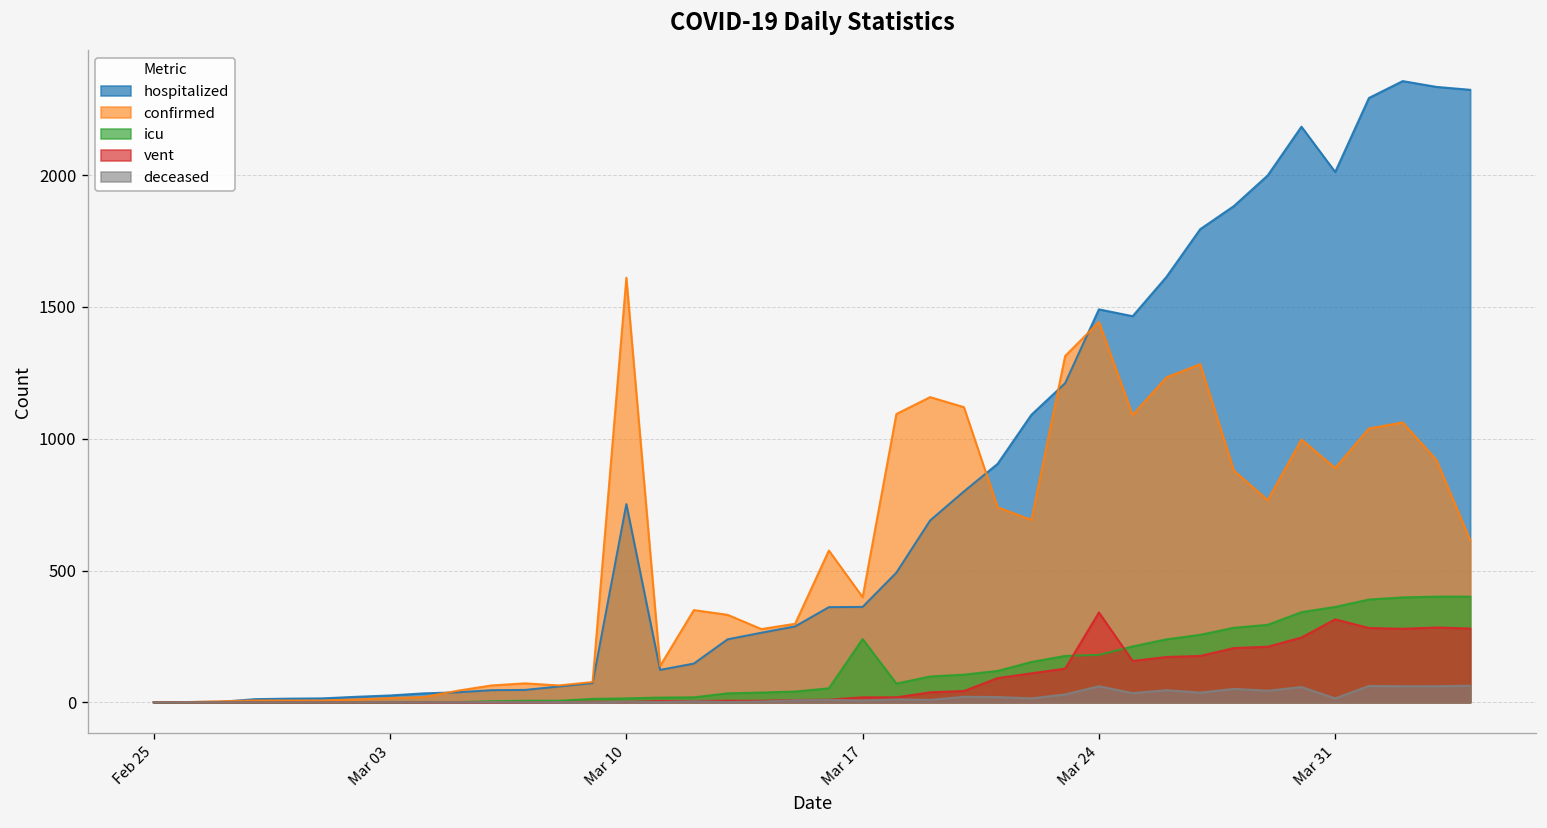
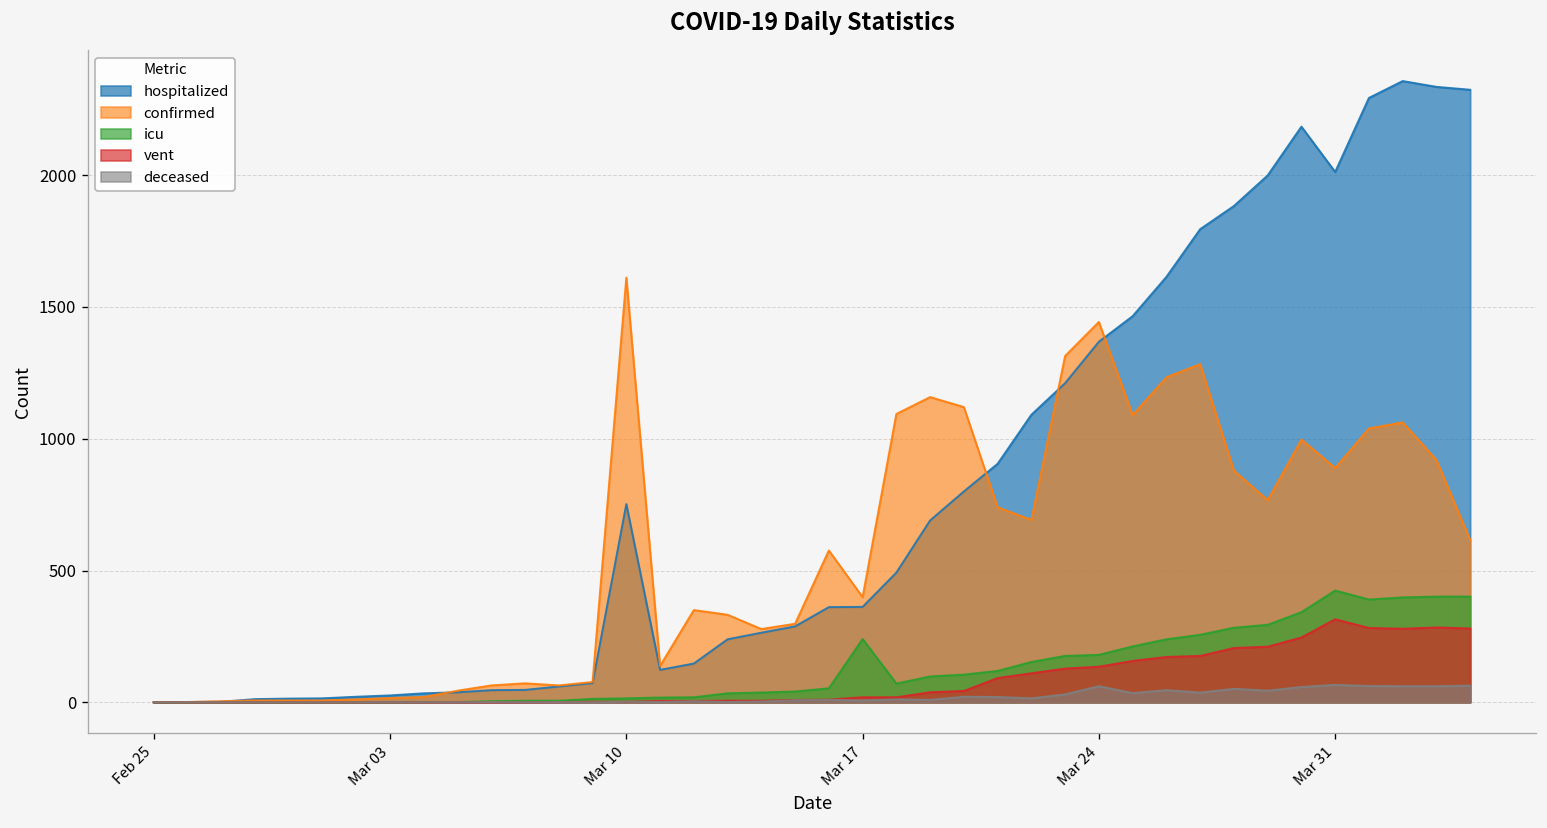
hospitalized, Mar 24: 1490 -> 1370
vent, Mar 24: 340 -> 140
icu, Mar 31: 360 -> 420
deceased, Mar 31: 20 -> 70
